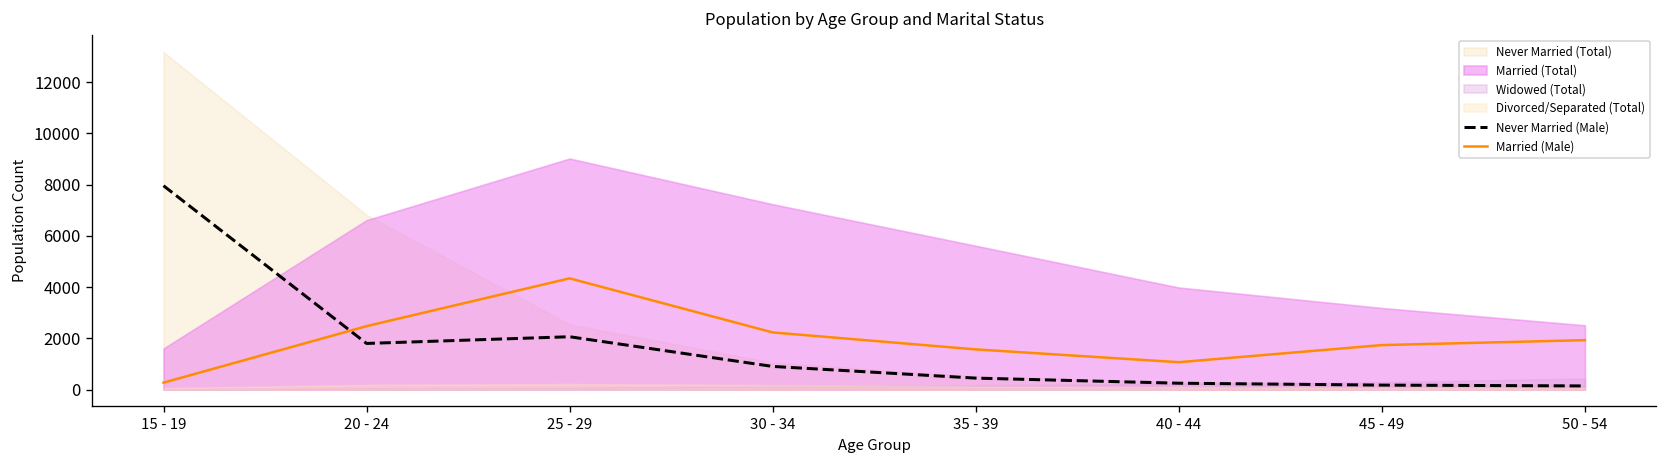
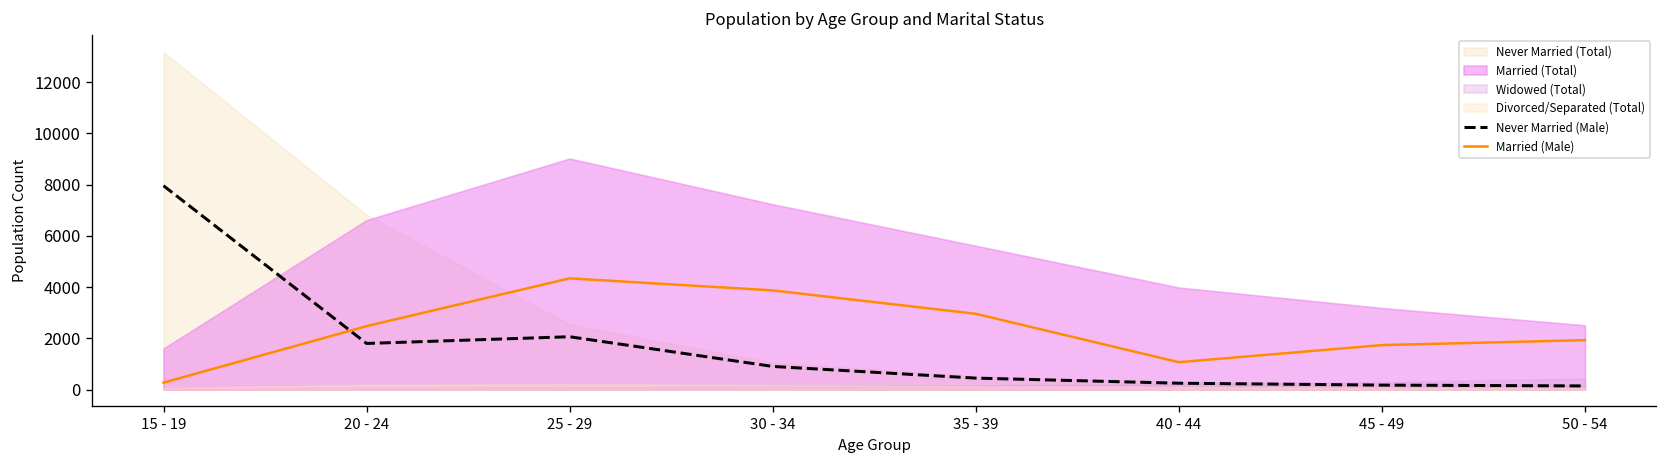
Married (Male), 30 - 34: 2200 -> 3900
Married (Male), 35 - 39: 1600 -> 3000
